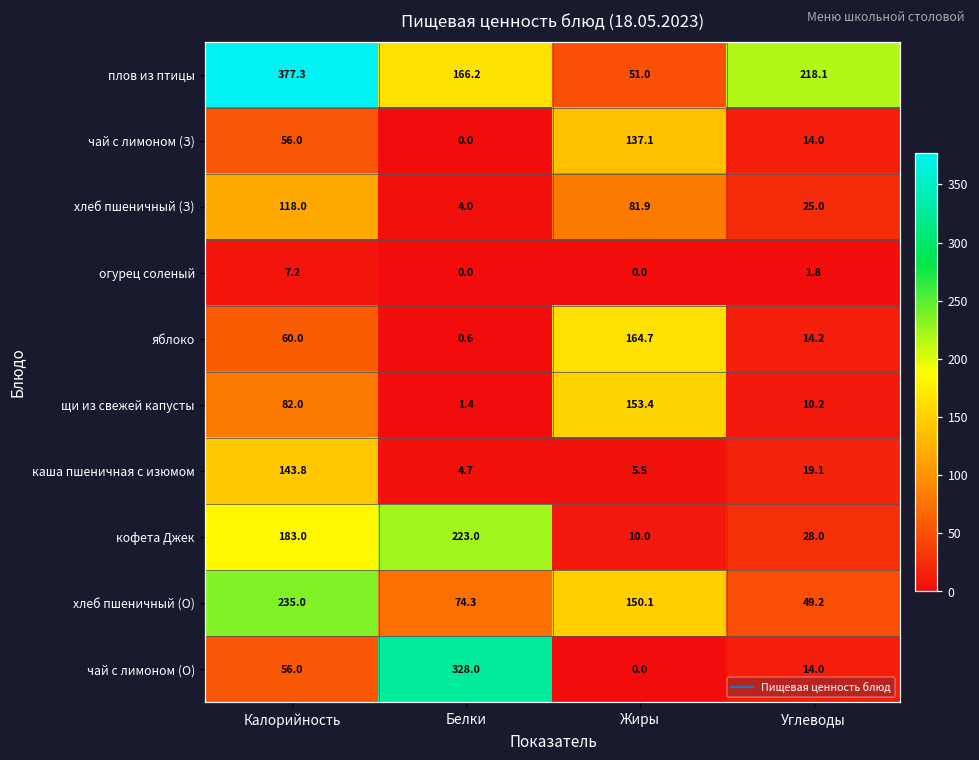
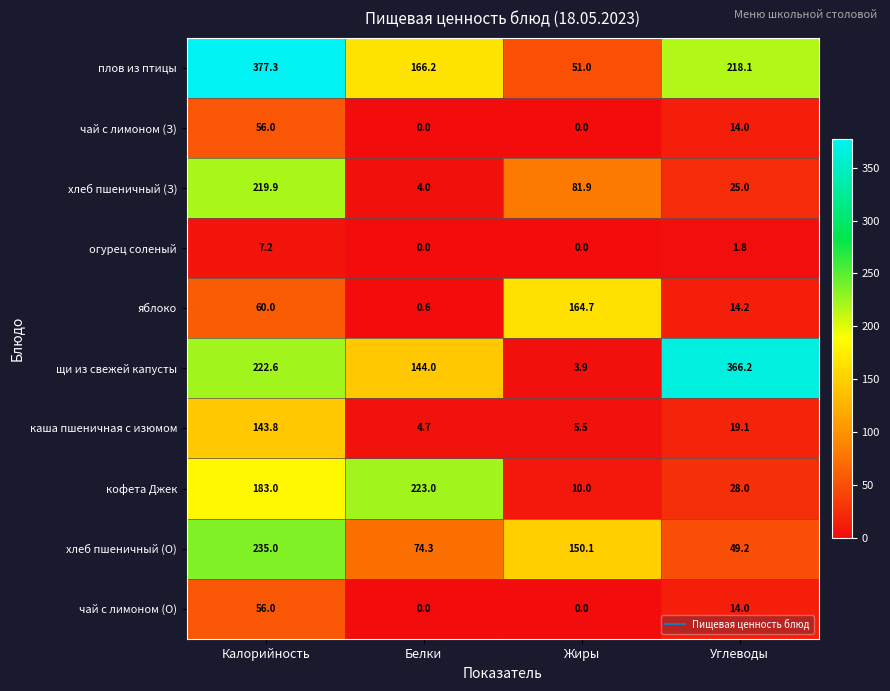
чай с лимоном (З), Жиры: 137.1 -> 0.0
хлеб пшеничный (З), Калорийность: 118.0 -> 219.9
щи из свежей капусты, Калорийность: 82.0 -> 222.6
щи из свежей капусты, Белки: 1.4 -> 144.0
щи из свежей капусты, Жиры: 153.4 -> 3.9
щи из свежей капусты, Углеводы: 10.2 -> 366.2
чай с лимоном (О), Белки: 328.0 -> 0.0
